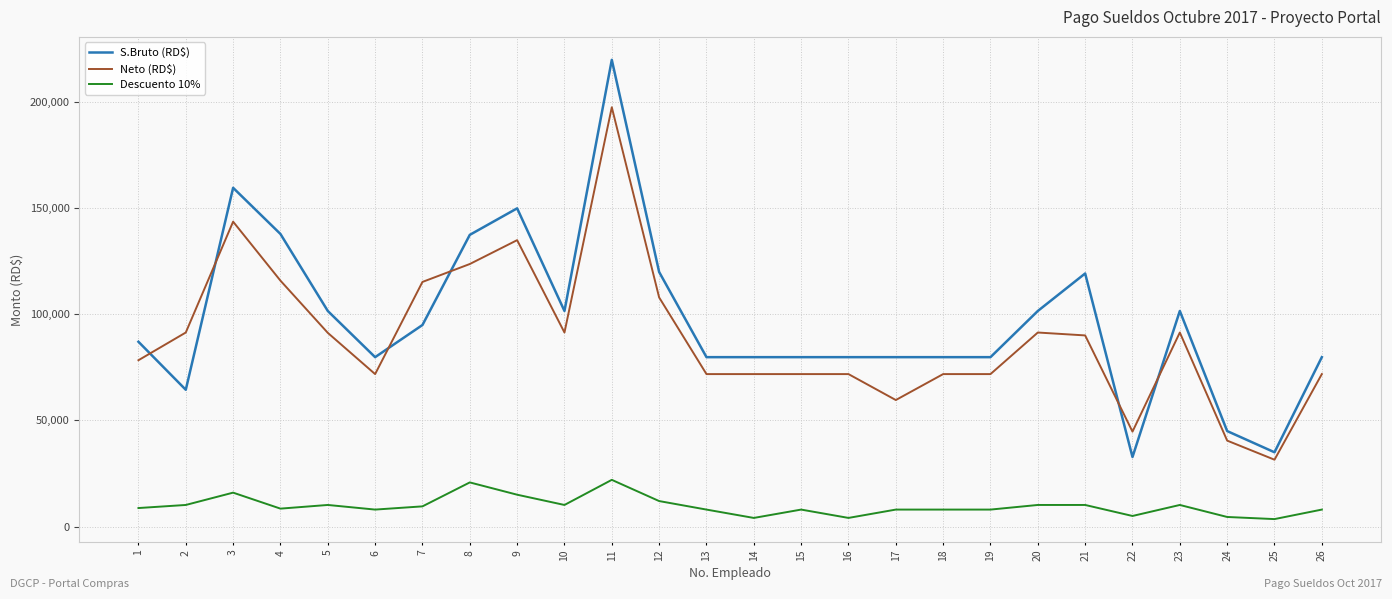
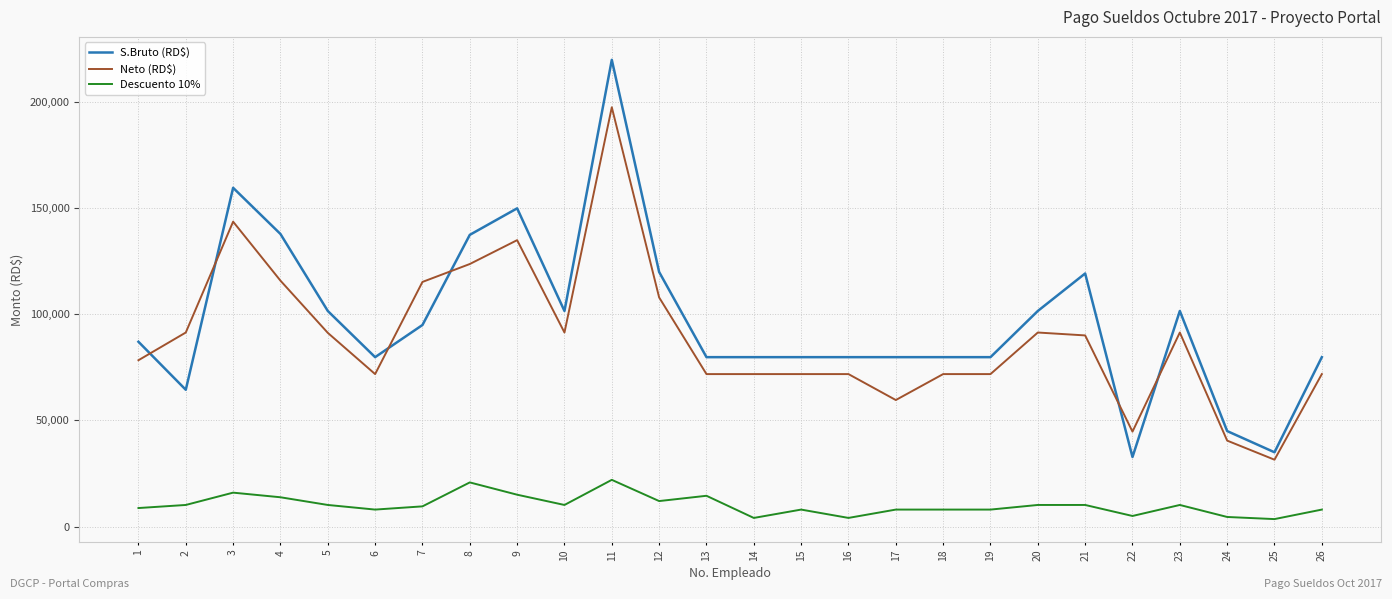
Descuento 10%, 4: 8,000 -> 14,000
Descuento 10%, 13: 8,000 -> 14,000
